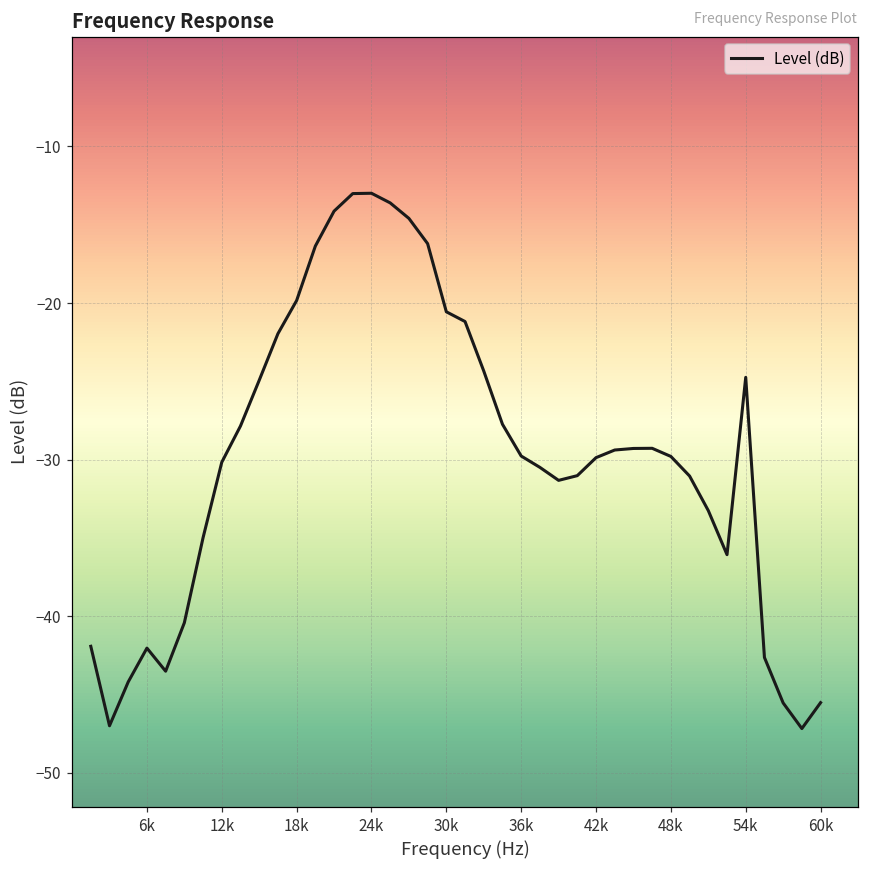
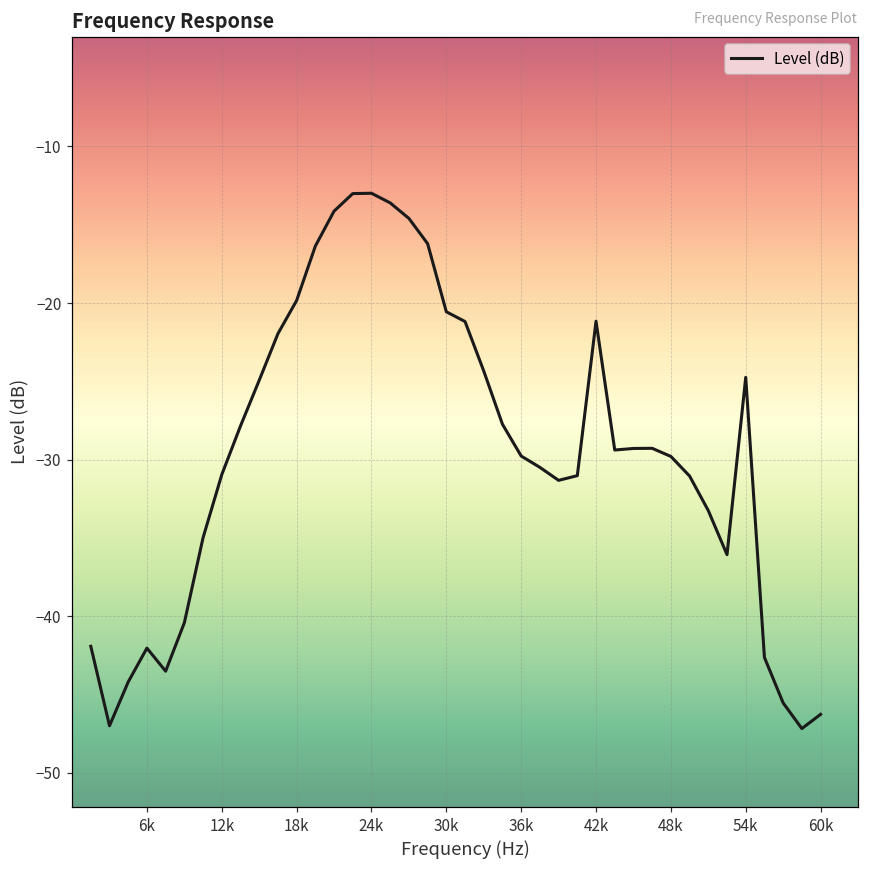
12k: -30.2 -> -31.0
42k: -29.9 -> -21.2
60k: -45.5 -> -46.3
